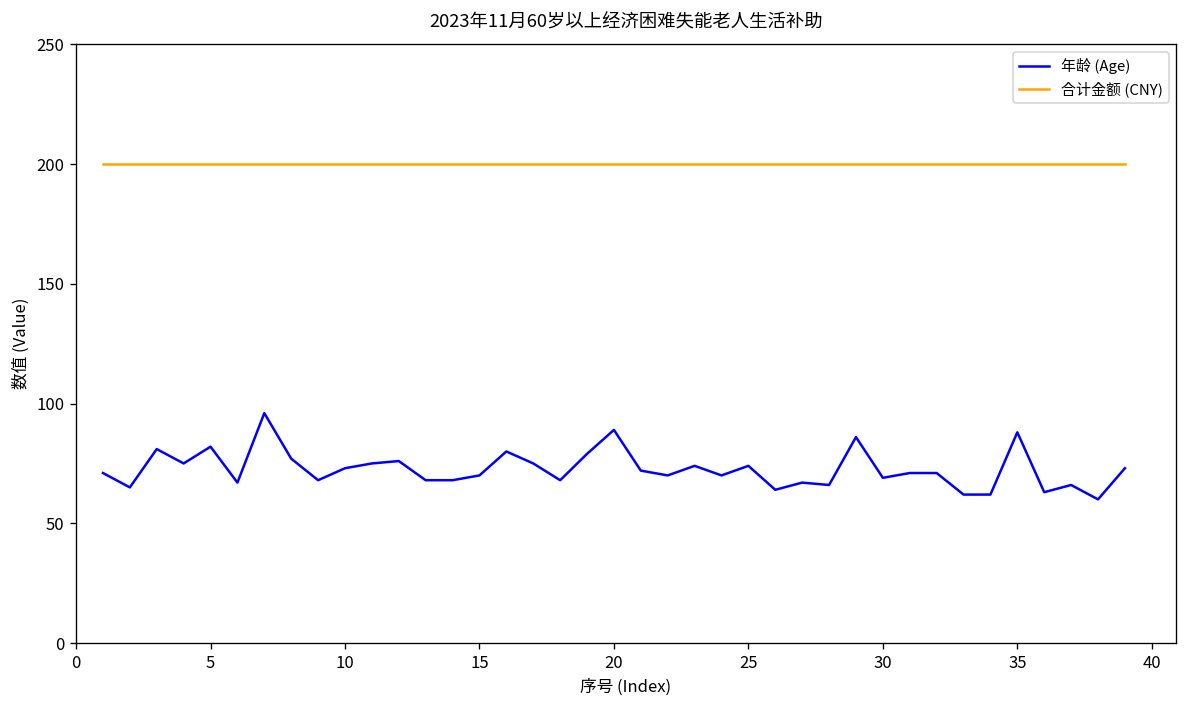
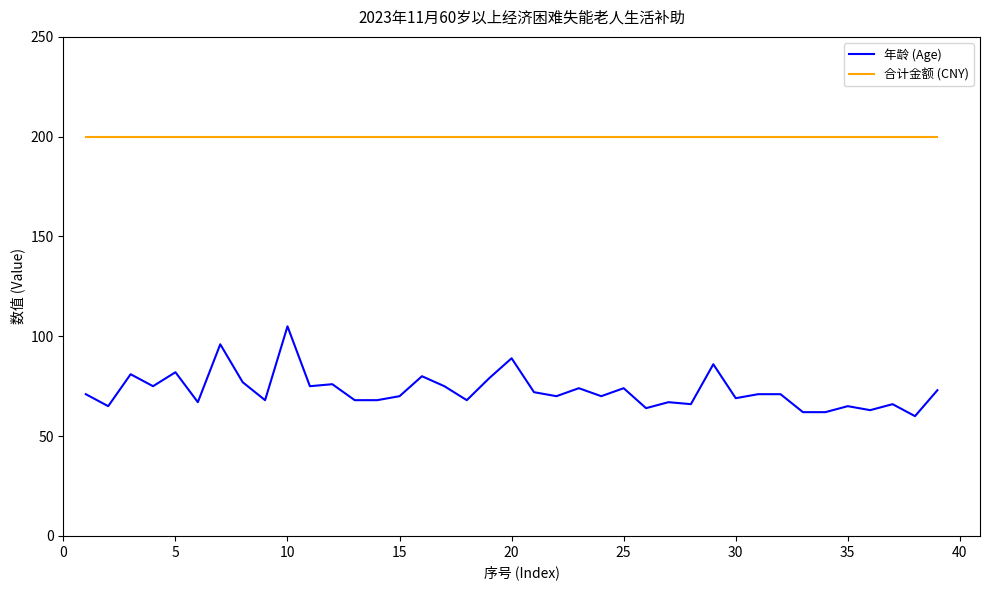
年龄 (Age), 10: 73 -> 105
年龄 (Age), 35: 88 -> 65
